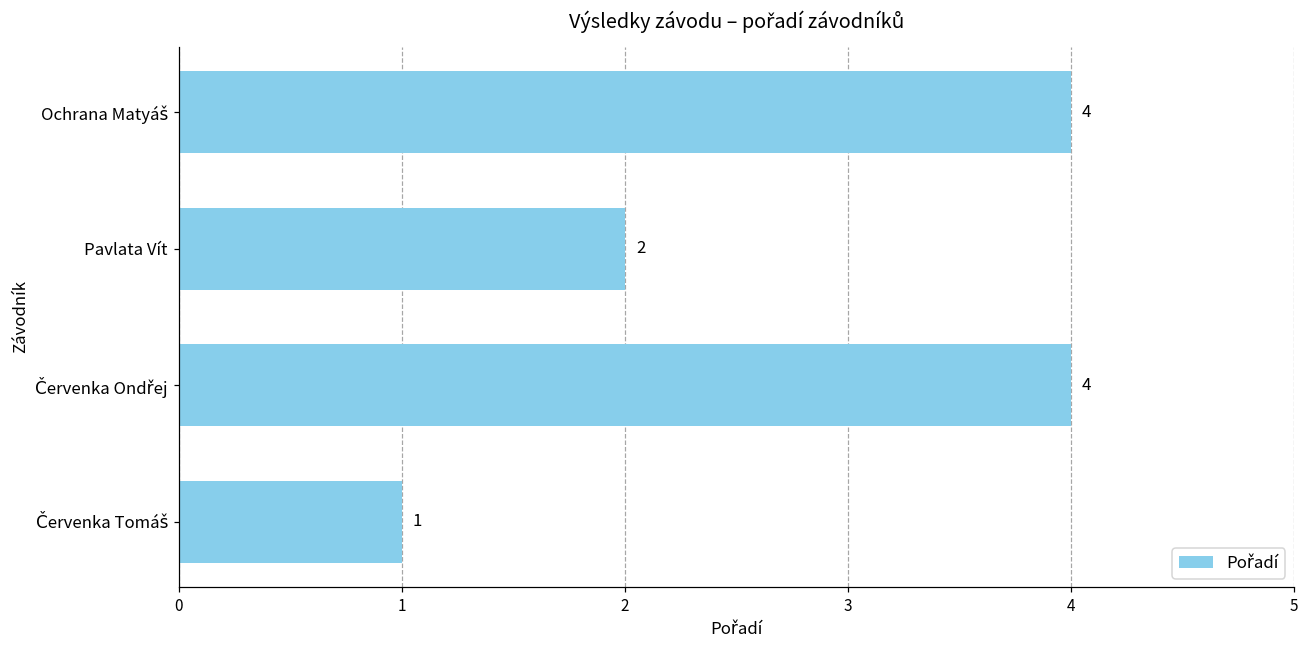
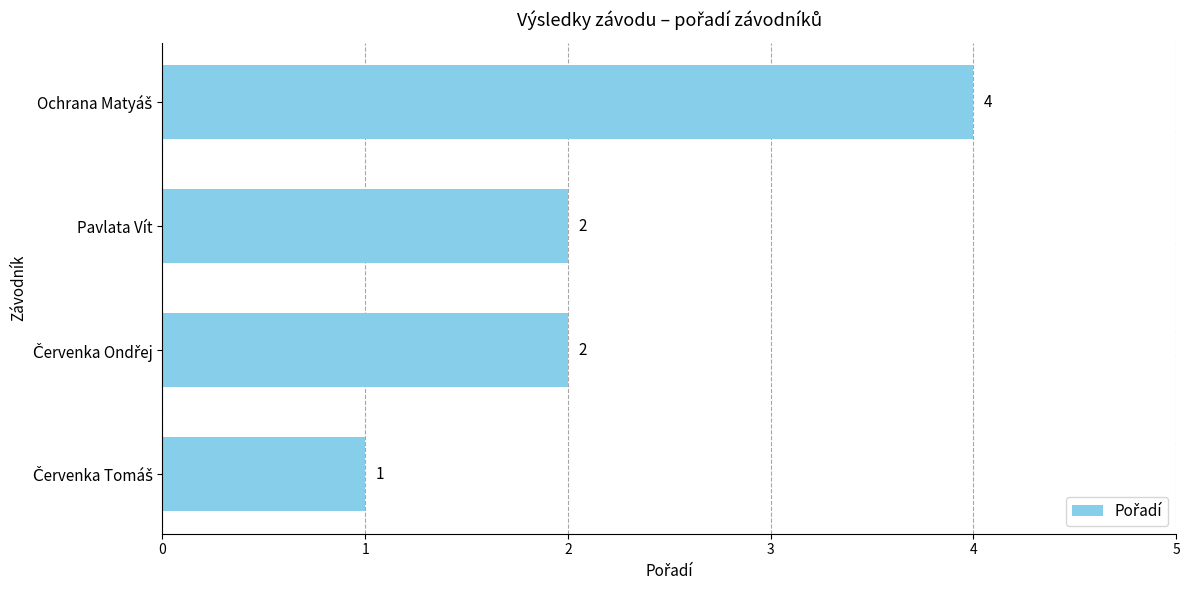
Červenka Ondřej: 4 -> 2
